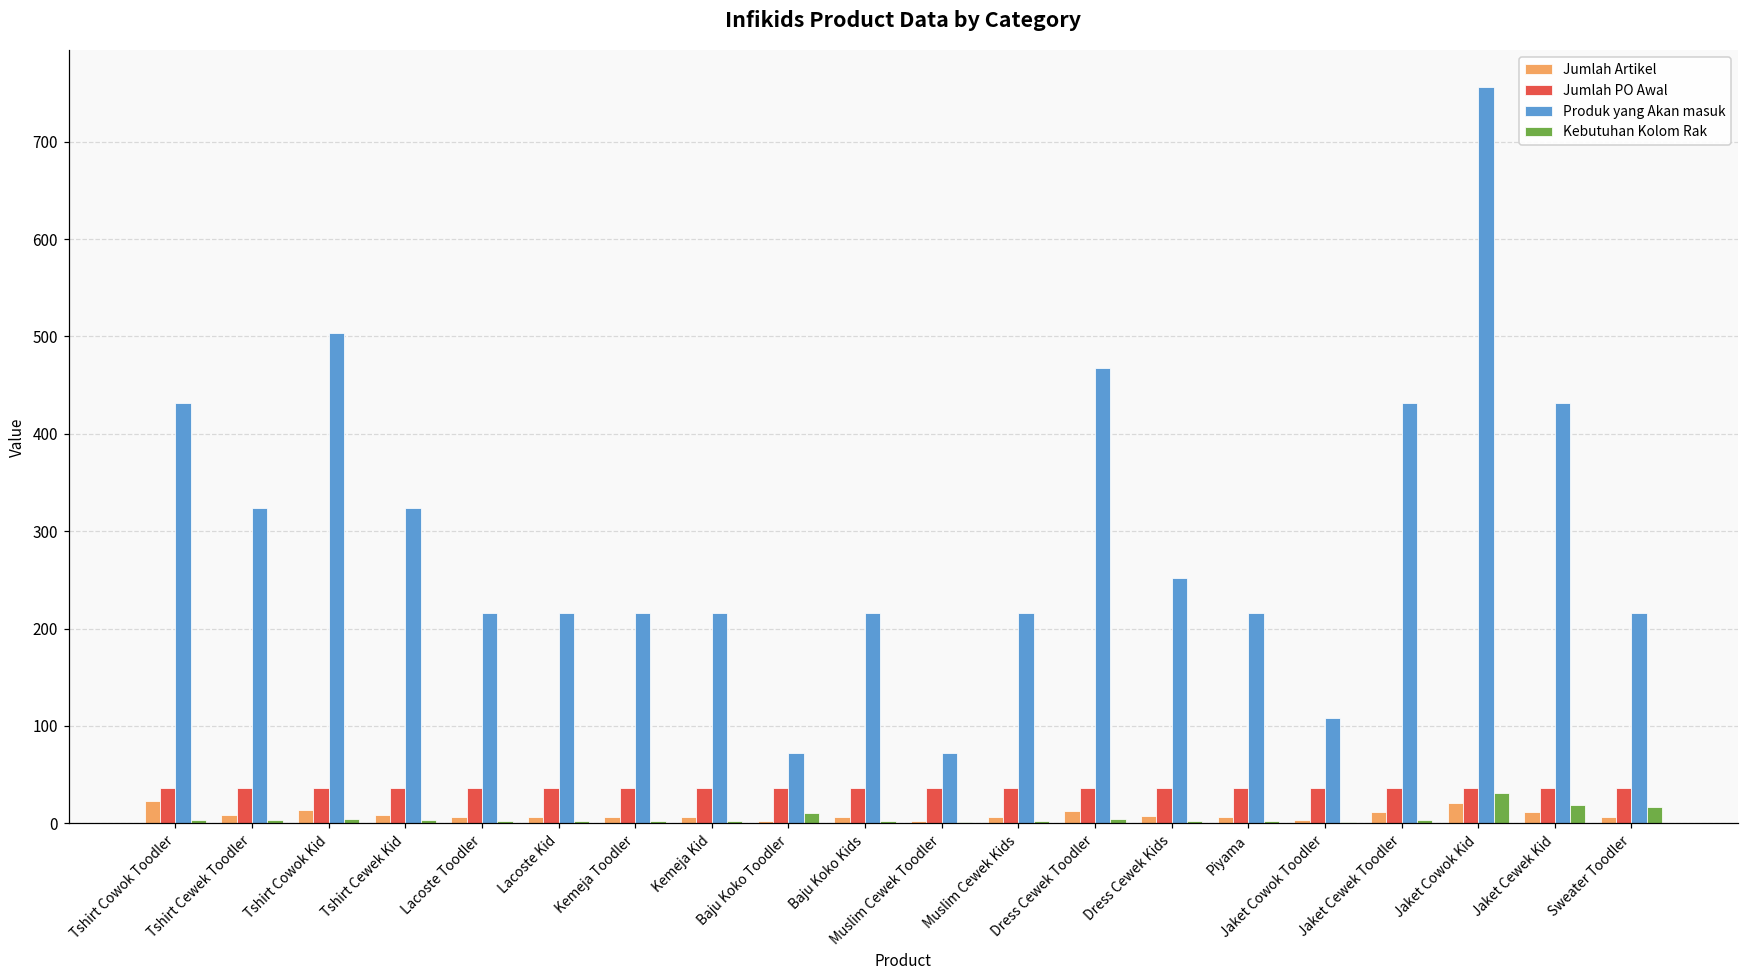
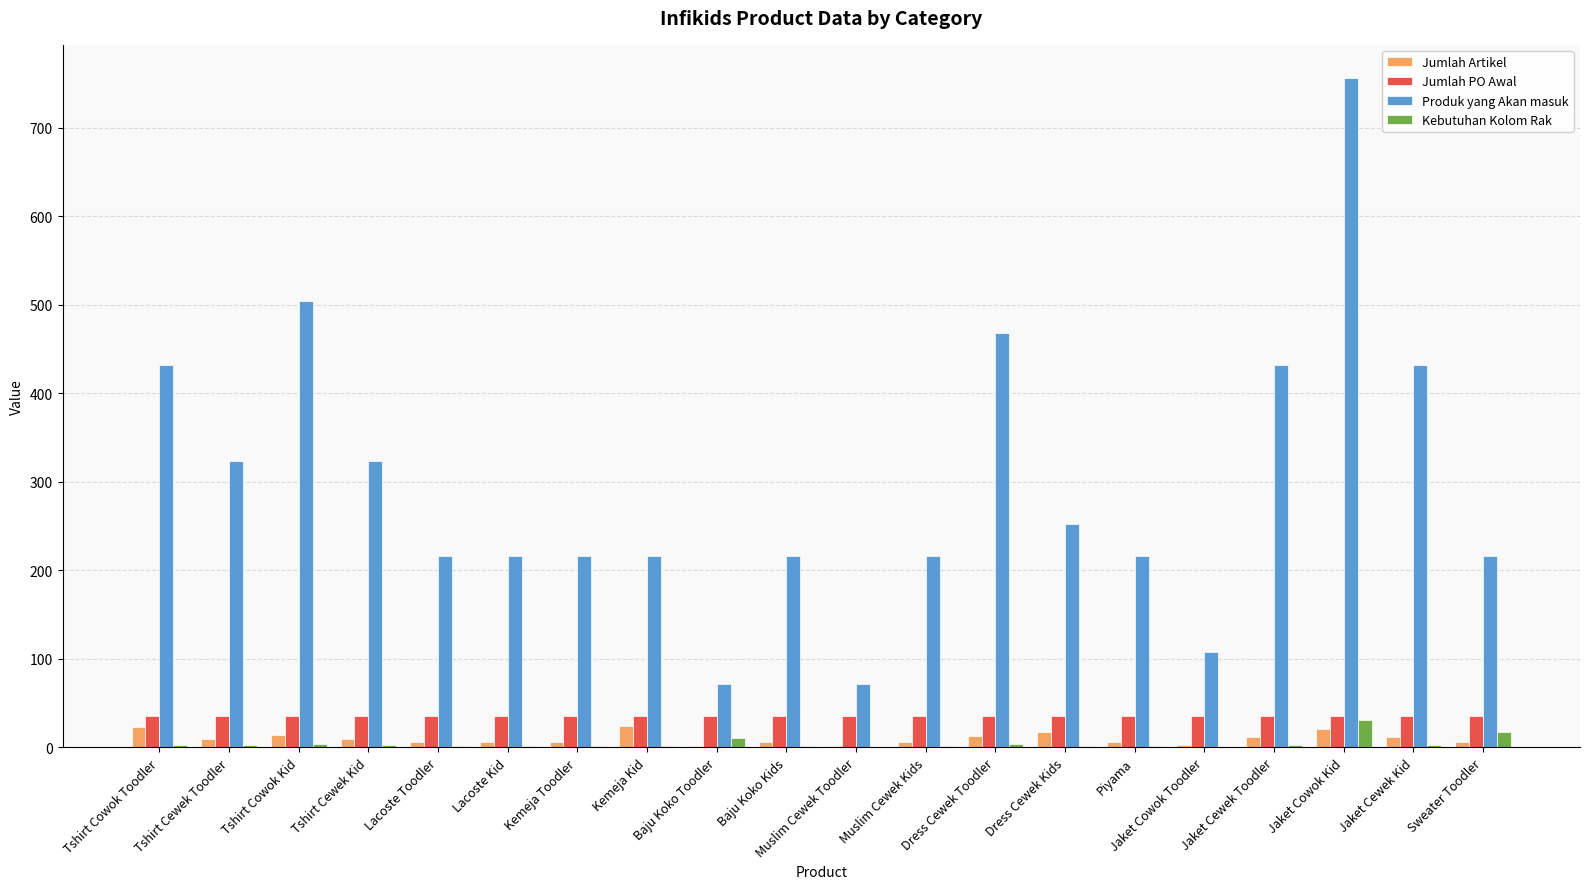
Jumlah Artikel, Kemeja Kid: 10 -> 20
Jumlah Artikel, Dress Cewek Kids: 10 -> 20
Kebutuhan Kolom Rak, Jaket Cewek Kid: 20 -> 0
